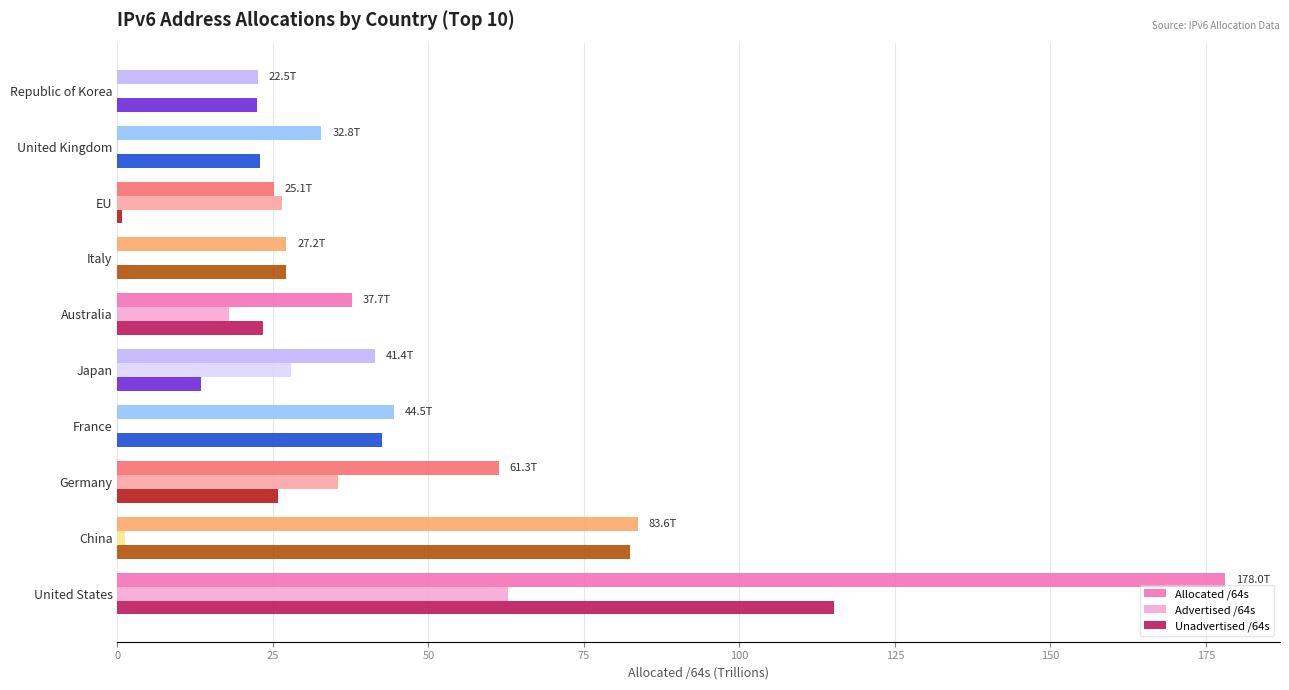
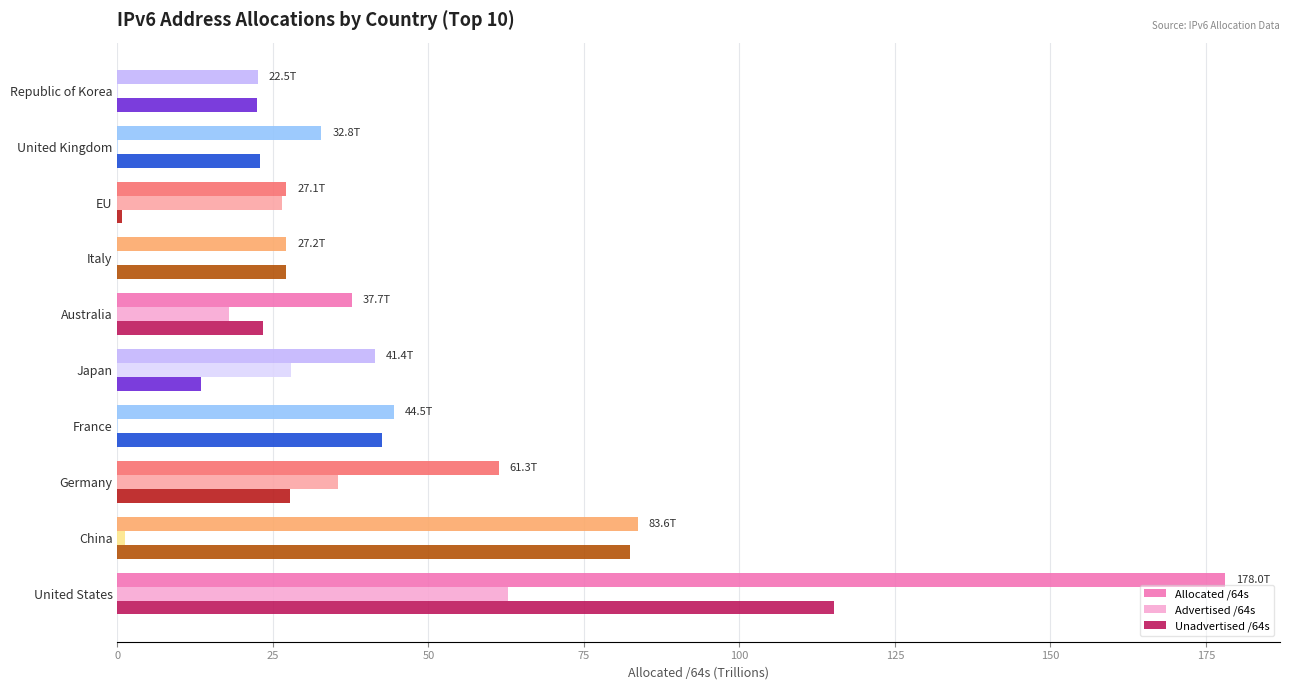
Allocated /64s, EU: 25.1T -> 27.1T
Unadvertised /64s, Germany: 26 -> 28
